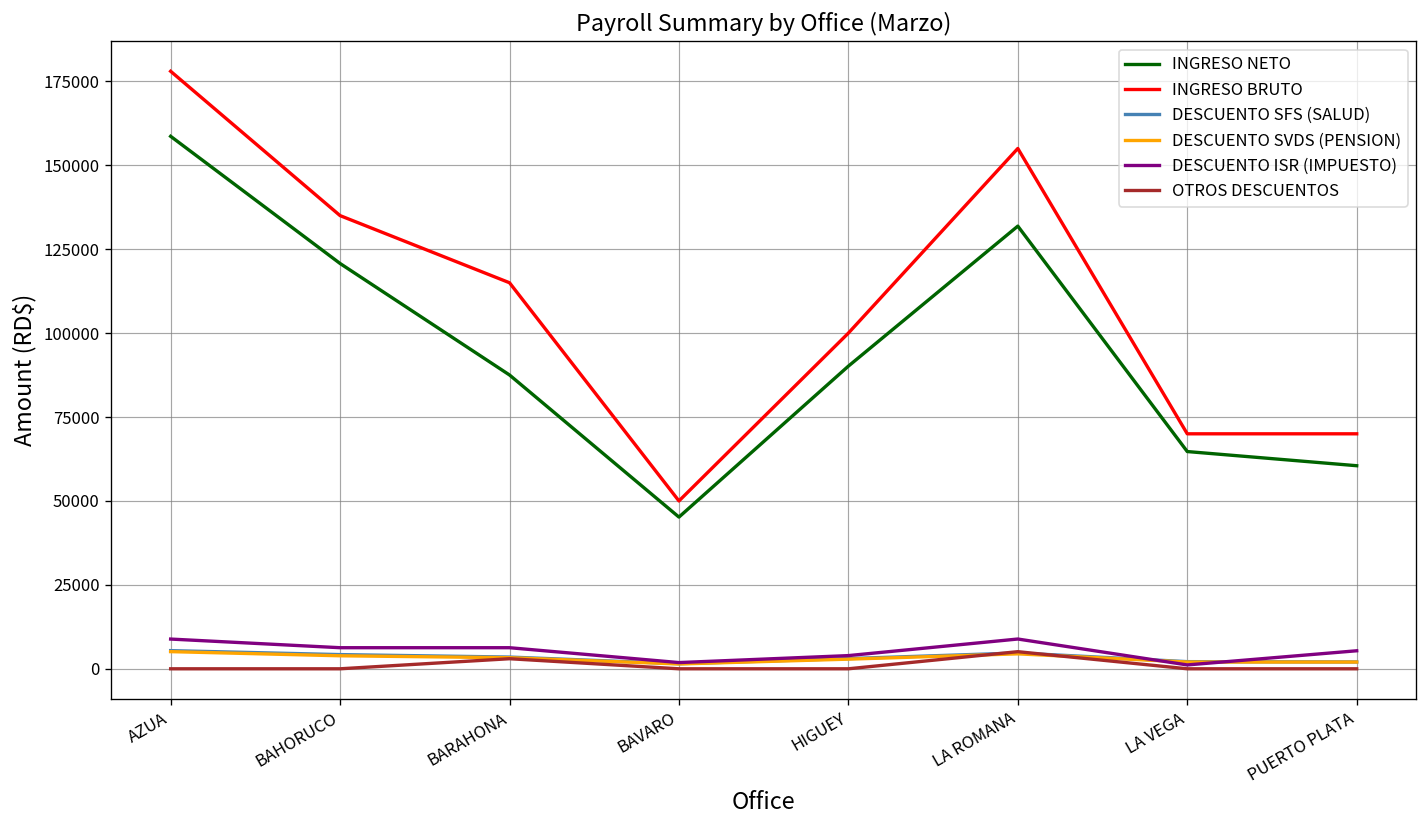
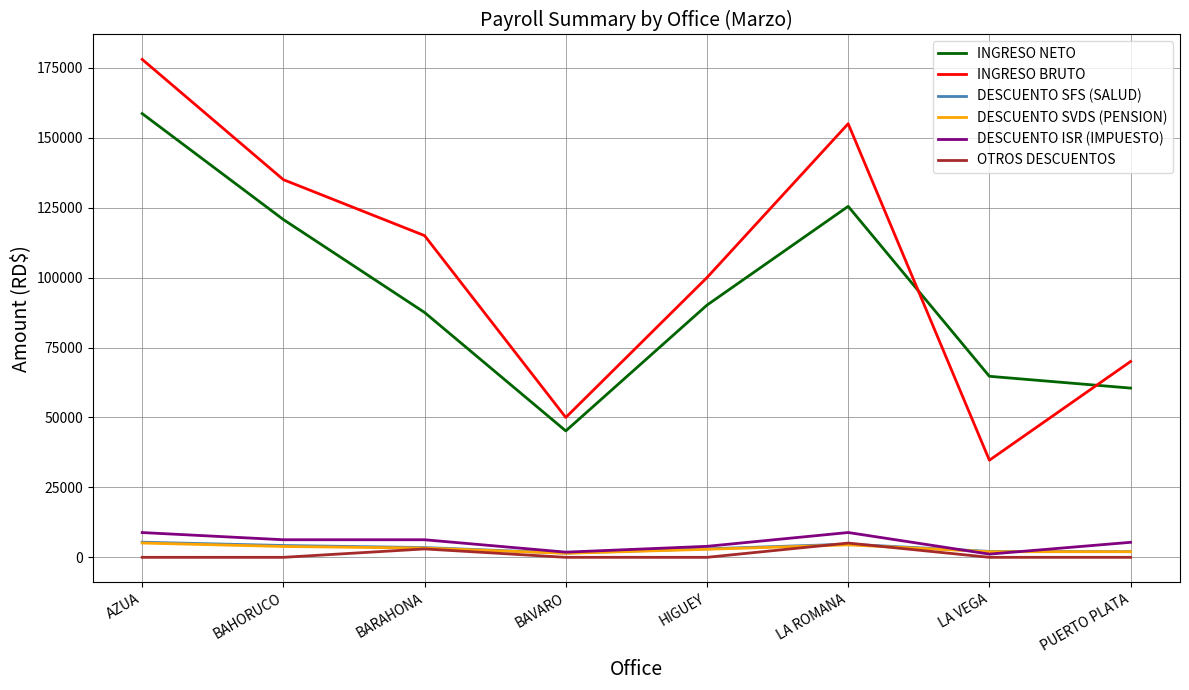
INGRESO NETO, LA ROMANA: 132000 -> 125000
INGRESO BRUTO, LA VEGA: 70000 -> 35000
